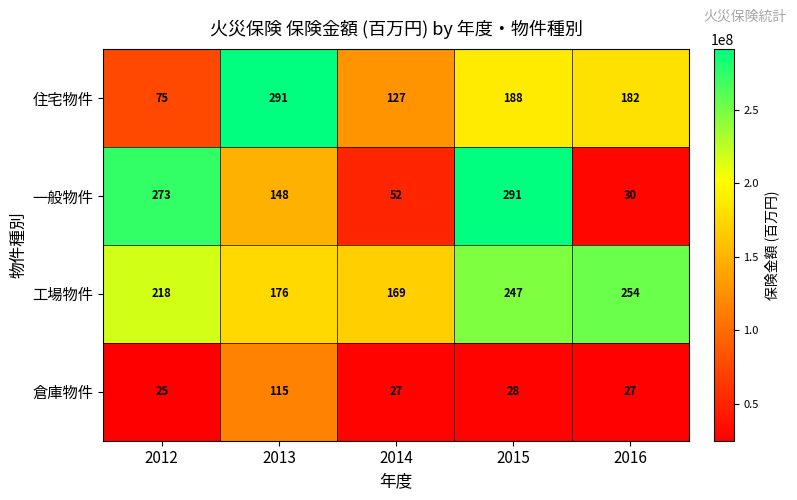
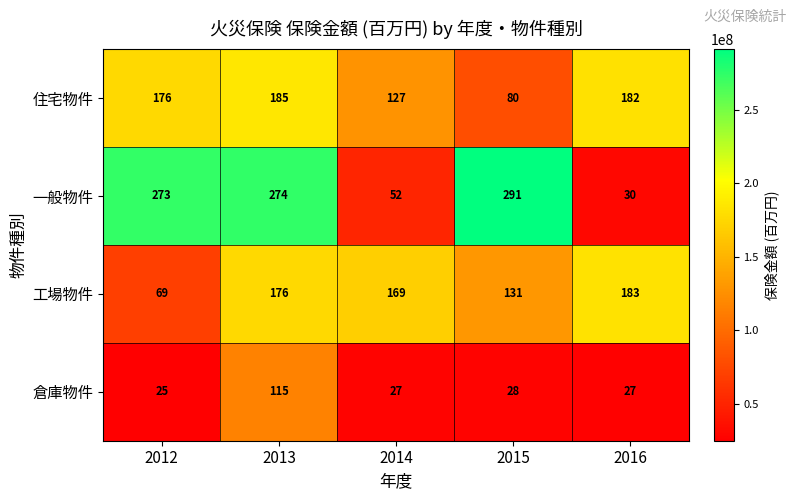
住宅物件, 2012: 75 -> 176
住宅物件, 2013: 291 -> 185
住宅物件, 2015: 188 -> 80
一般物件, 2013: 148 -> 274
工場物件, 2012: 218 -> 69
工場物件, 2015: 247 -> 131
工場物件, 2016: 254 -> 183
